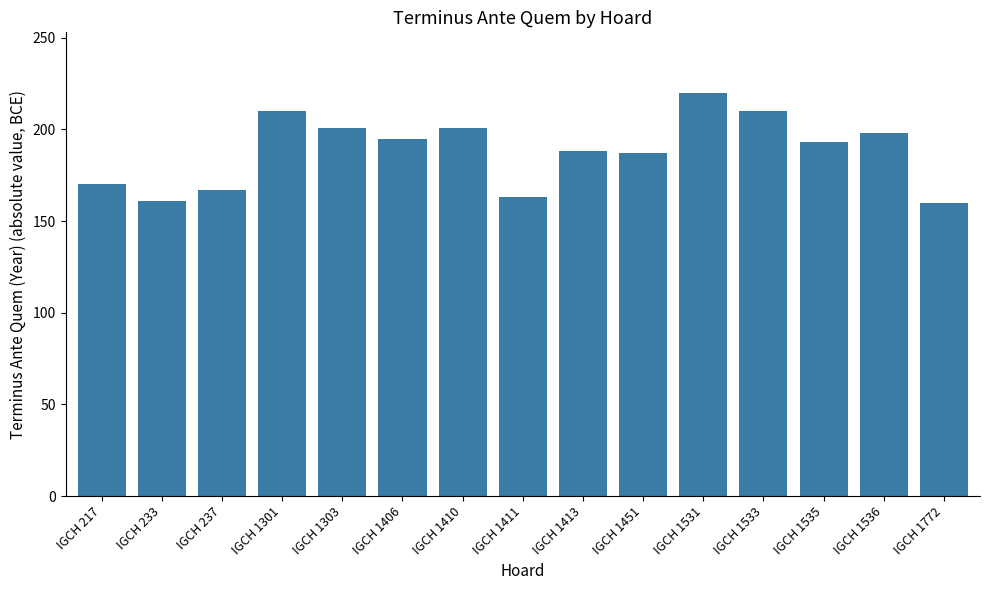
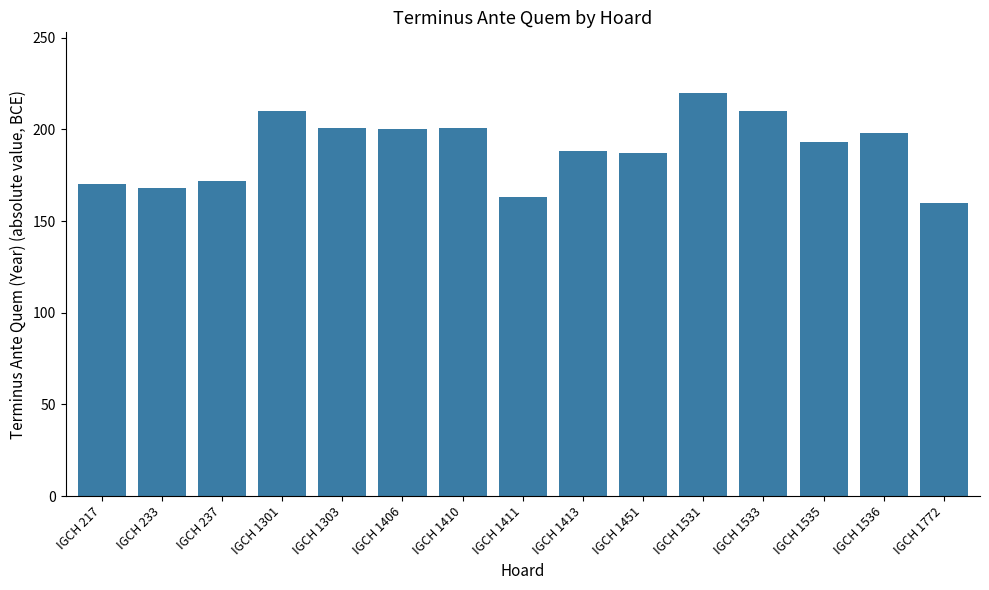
IGCH 233: 161 -> 168
IGCH 237: 167 -> 172
IGCH 1406: 195 -> 200
